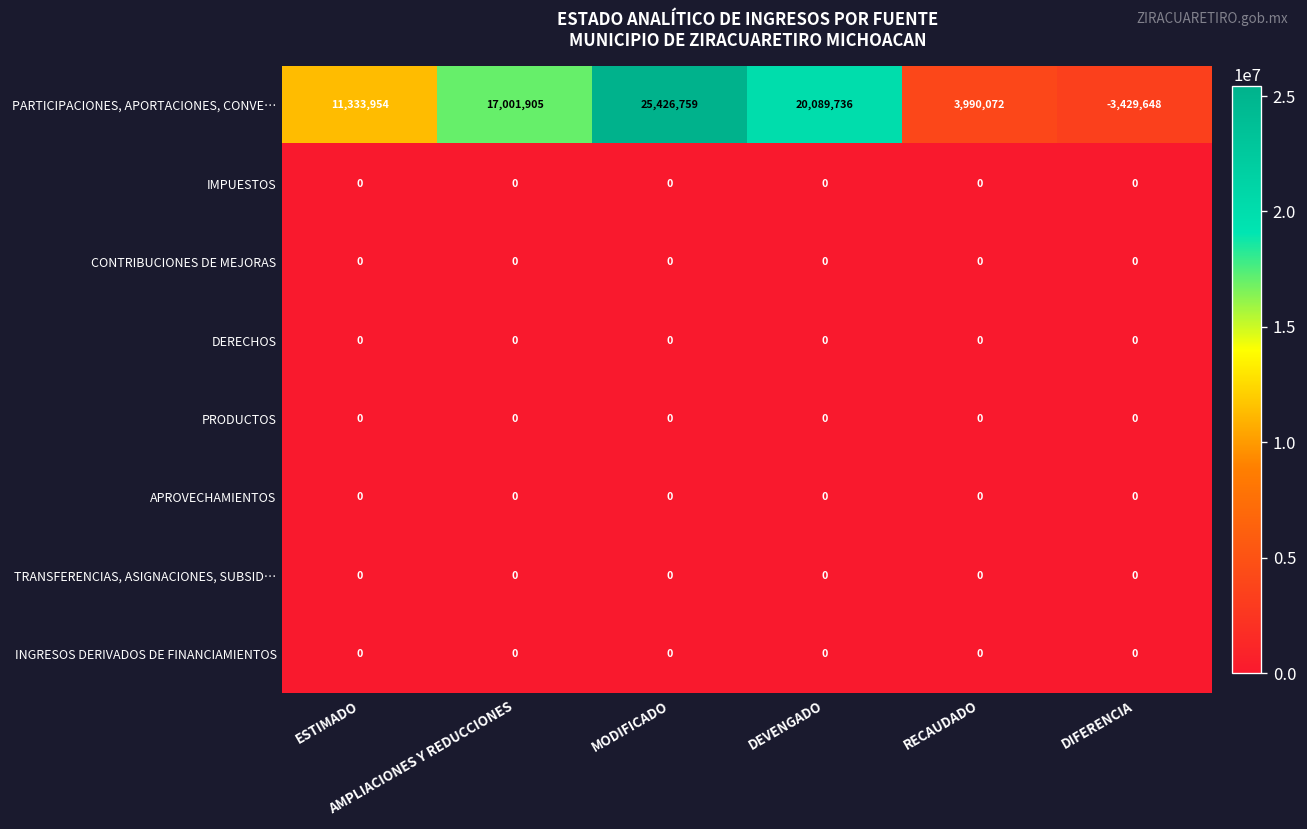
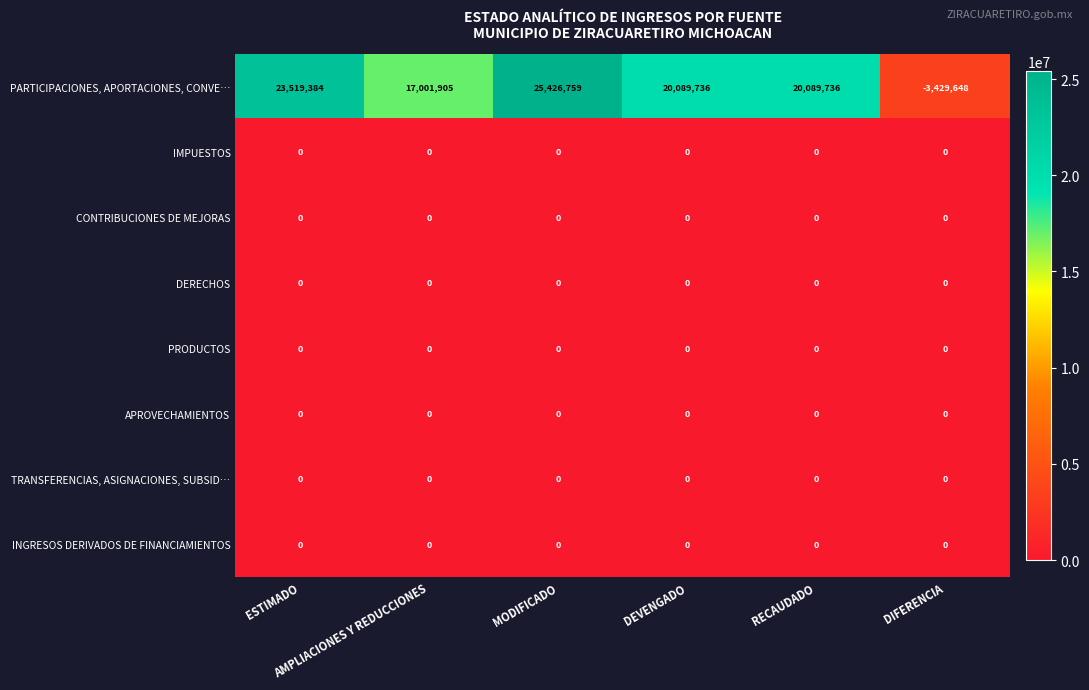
PARTICIPACIONES, APORTACIONES, CONVE…, ESTIMADO: 11,333,954 -> 23,519,384
PARTICIPACIONES, APORTACIONES, CONVE…, RECAUDADO: 3,990,072 -> 20,089,736
